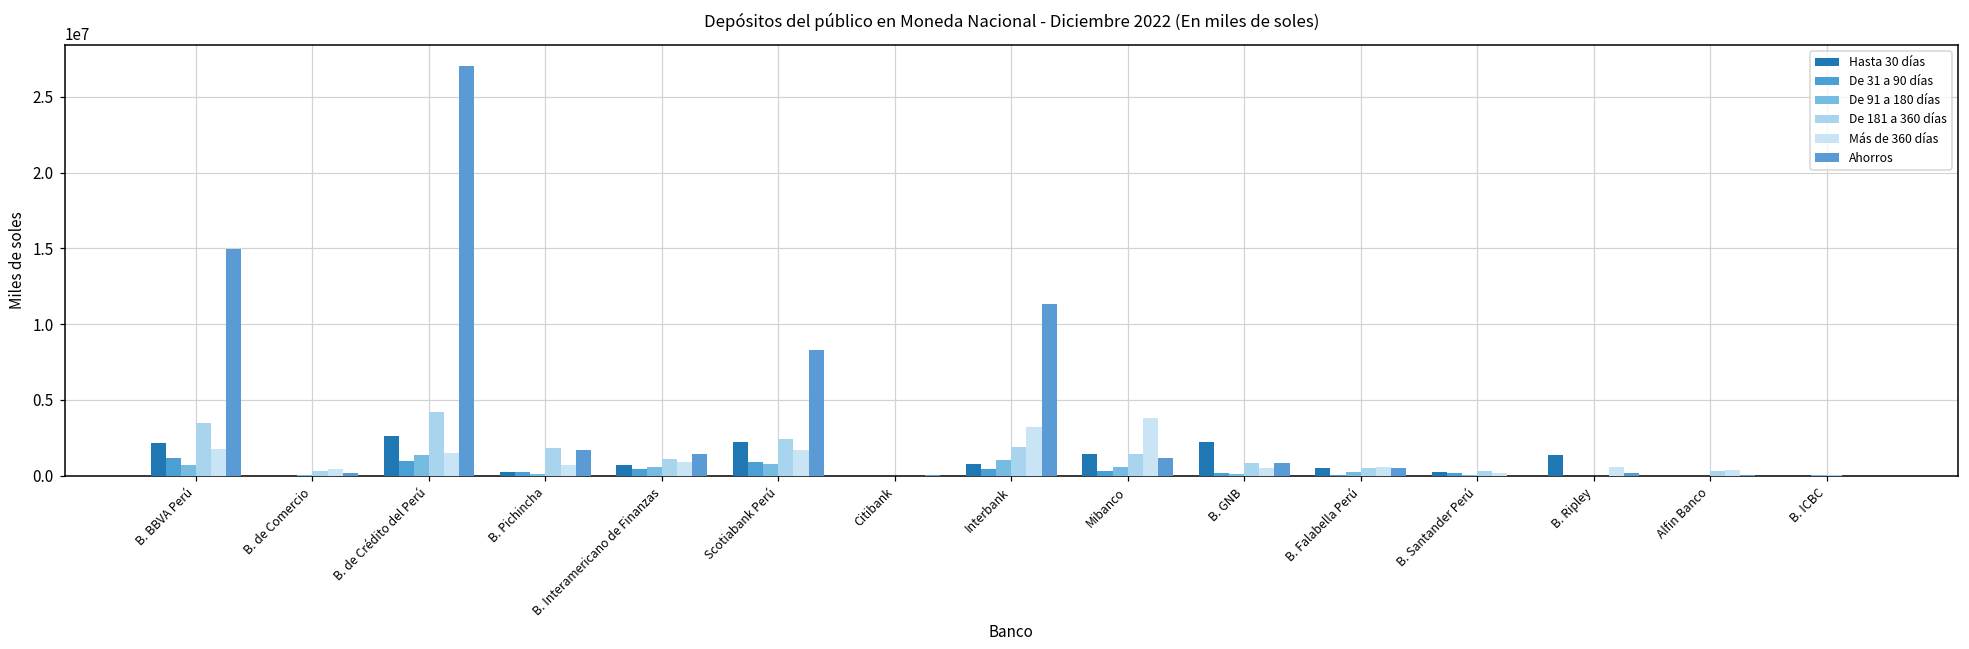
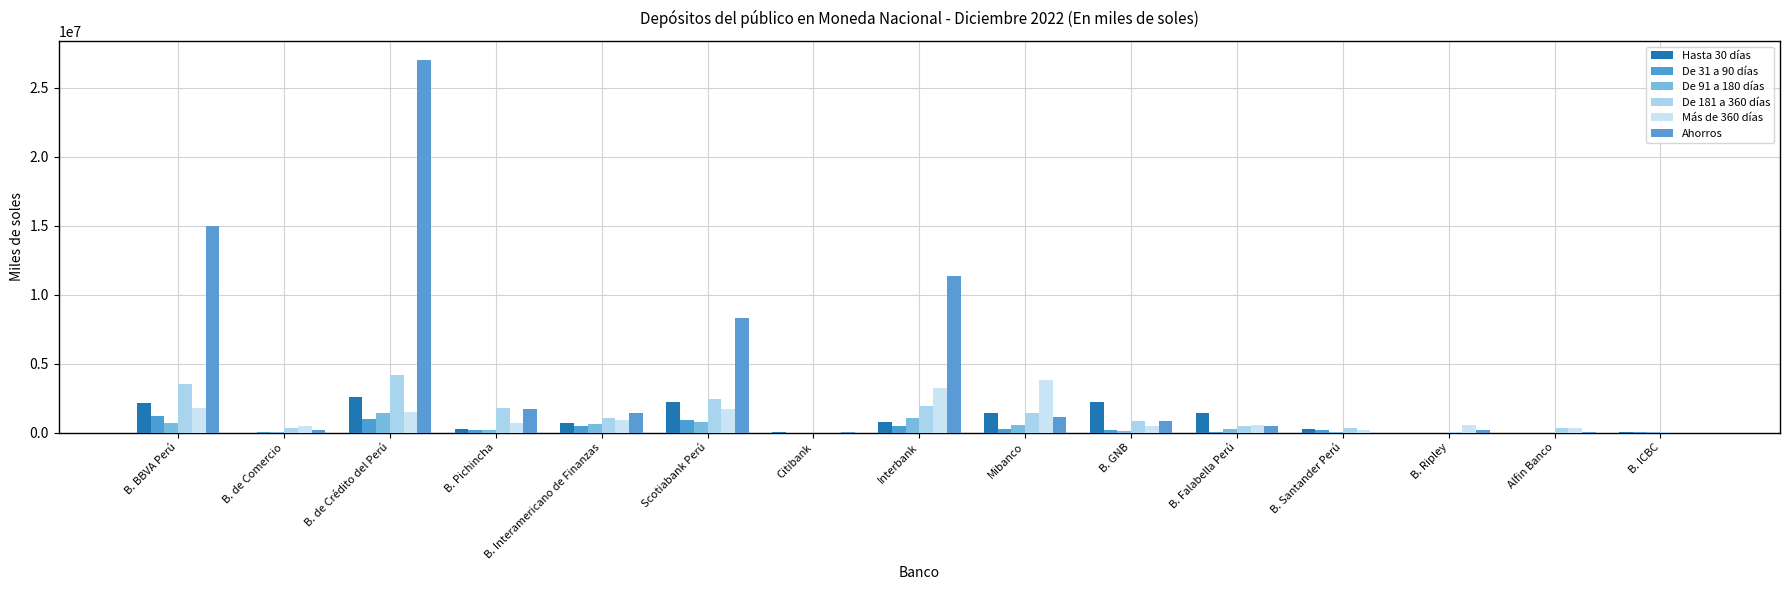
Hasta 30 días, B. Falabella Perú: 500000 -> 1400000
Hasta 30 días, B. Ripley: 1400000 -> 0
